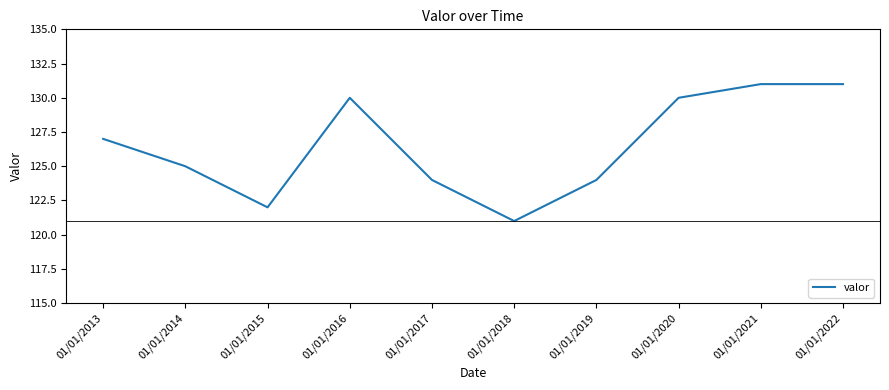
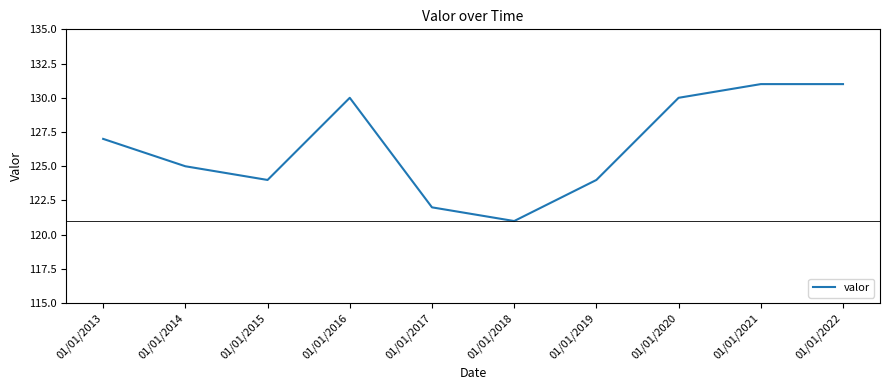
01/01/2015: 122 -> 124
01/01/2017: 124 -> 122
